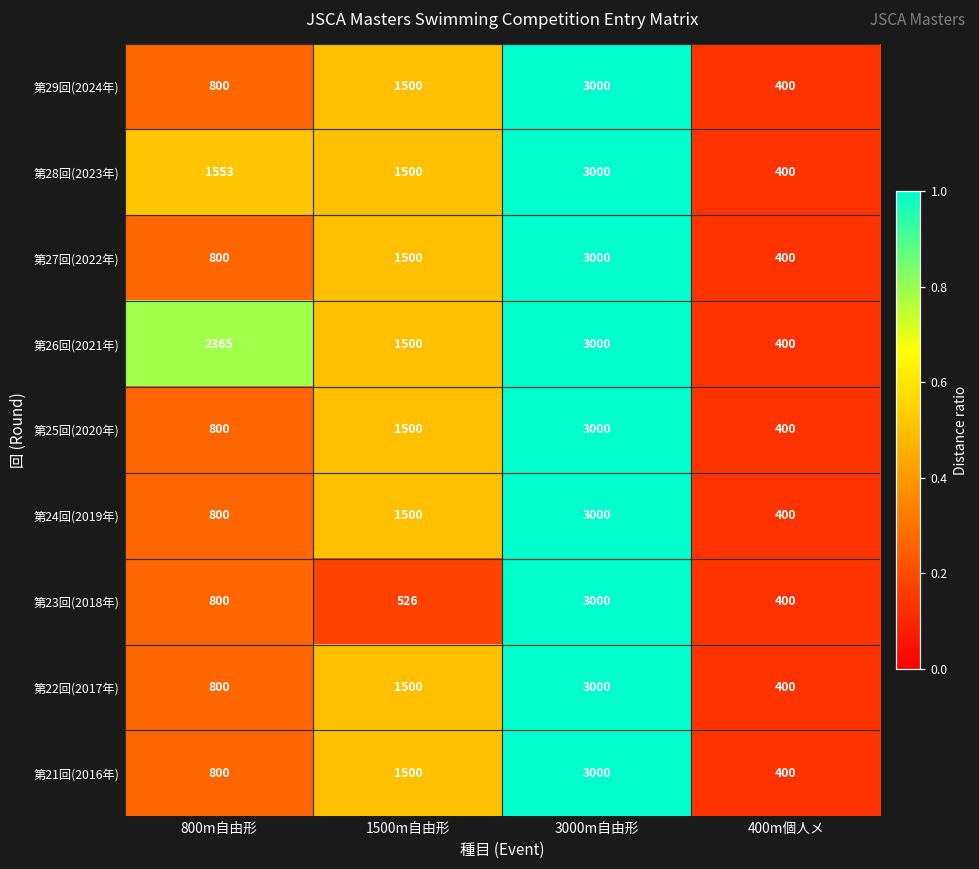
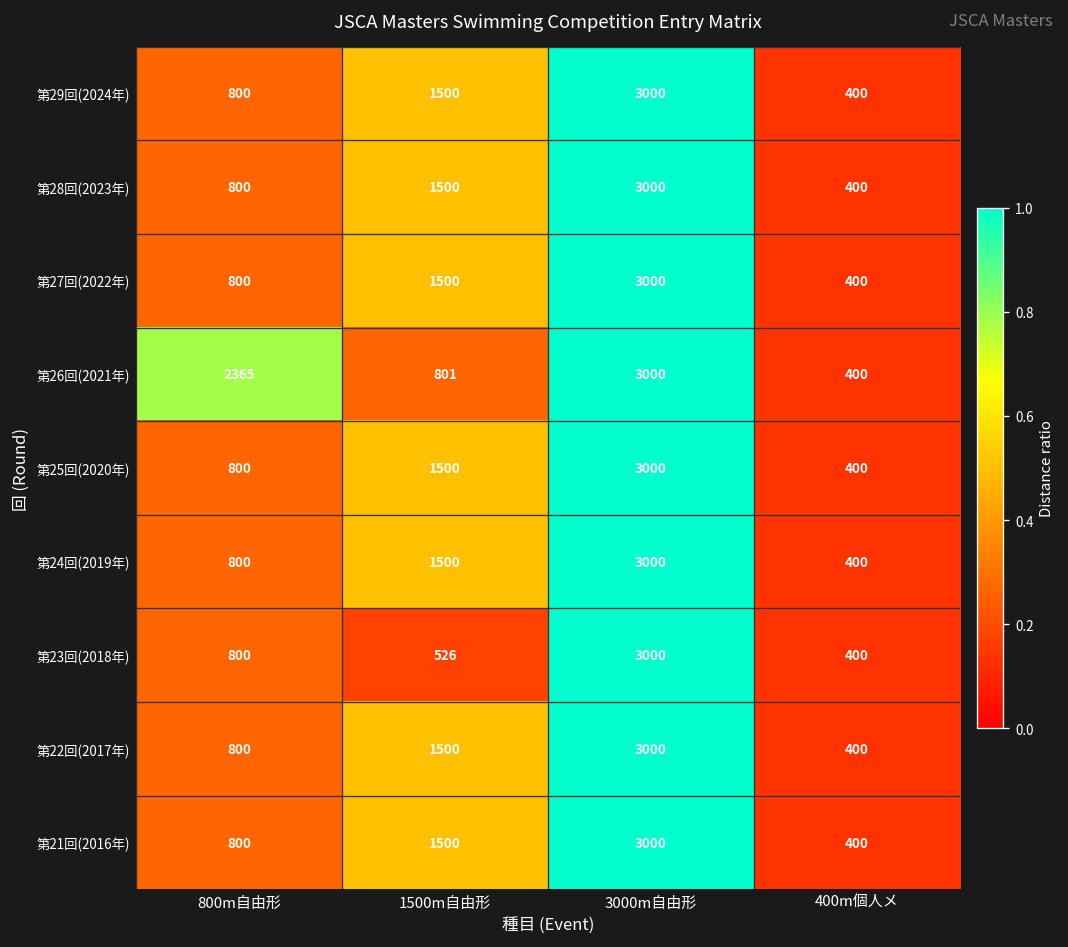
第28回(2023年), 800m自由形: 1553 -> 800
第26回(2021年), 1500m自由形: 1500 -> 801
